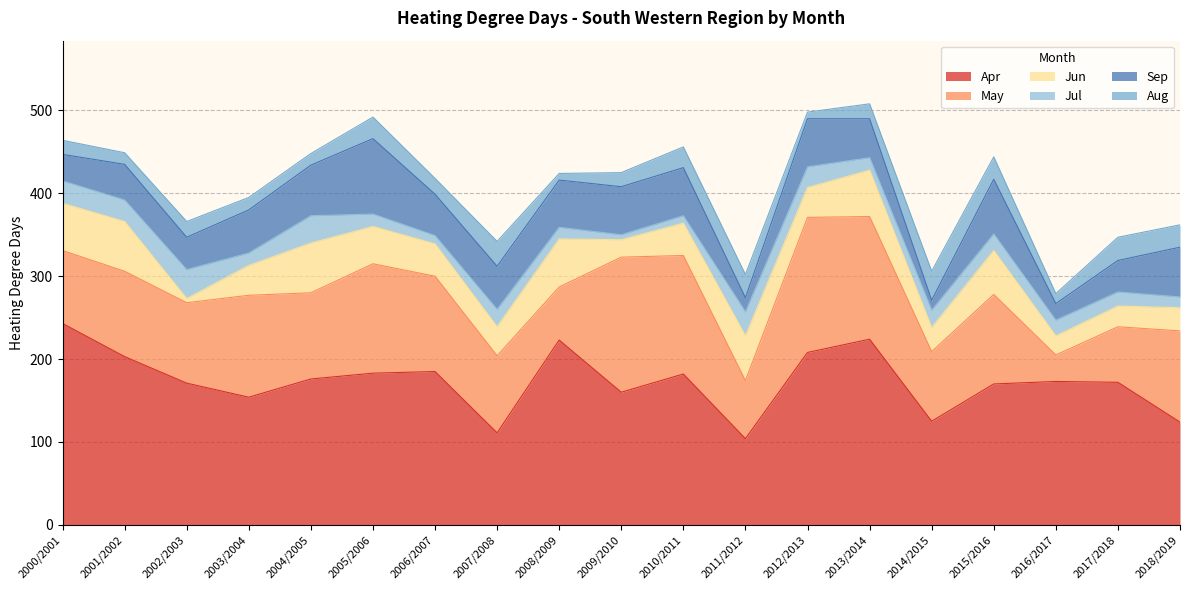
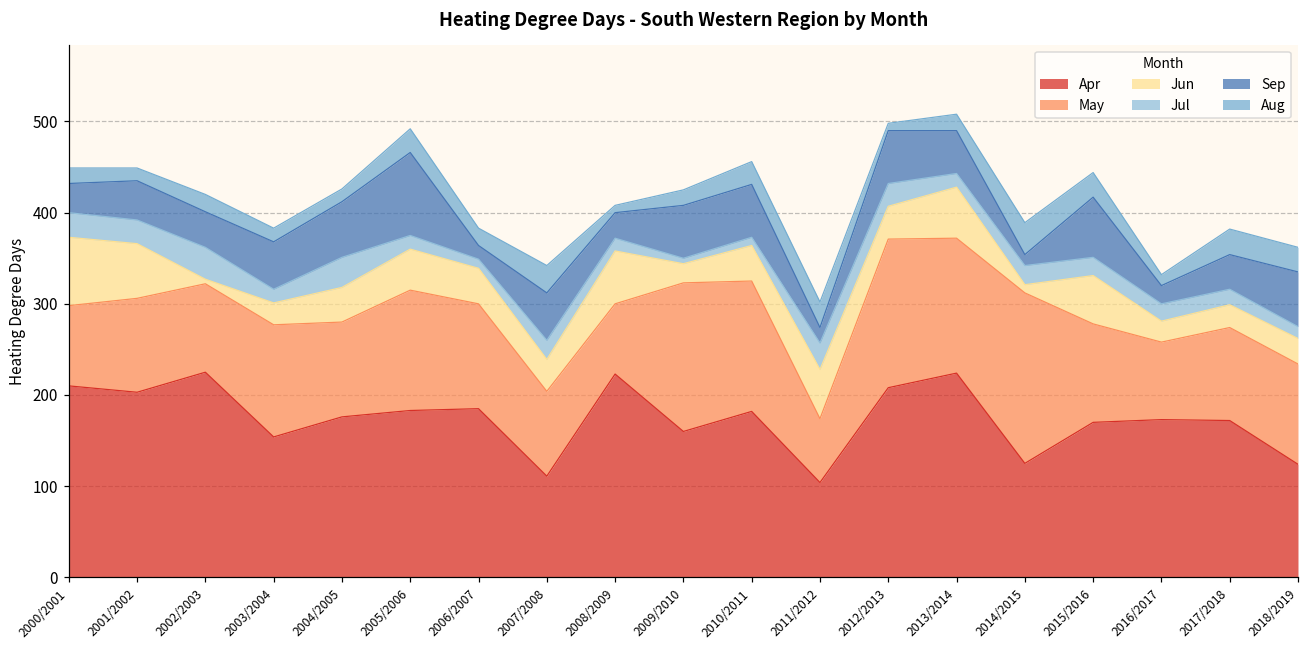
Apr, 2000/2001: 240 -> 210
Jun, 2000/2001: 60 -> 80
Apr, 2002/2003: 170 -> 230
Jun, 2003/2004: 40 -> 20
Jun, 2004/2005: 60 -> 40
Sep, 2006/2007: 50 -> 20
May, 2008/2009: 60 -> 80
Sep, 2008/2009: 60 -> 30
May, 2014/2015: 80 -> 190
Jun, 2014/2015: 30 -> 10
May, 2016/2017: 30 -> 90
May, 2017/2018: 70 -> 100
